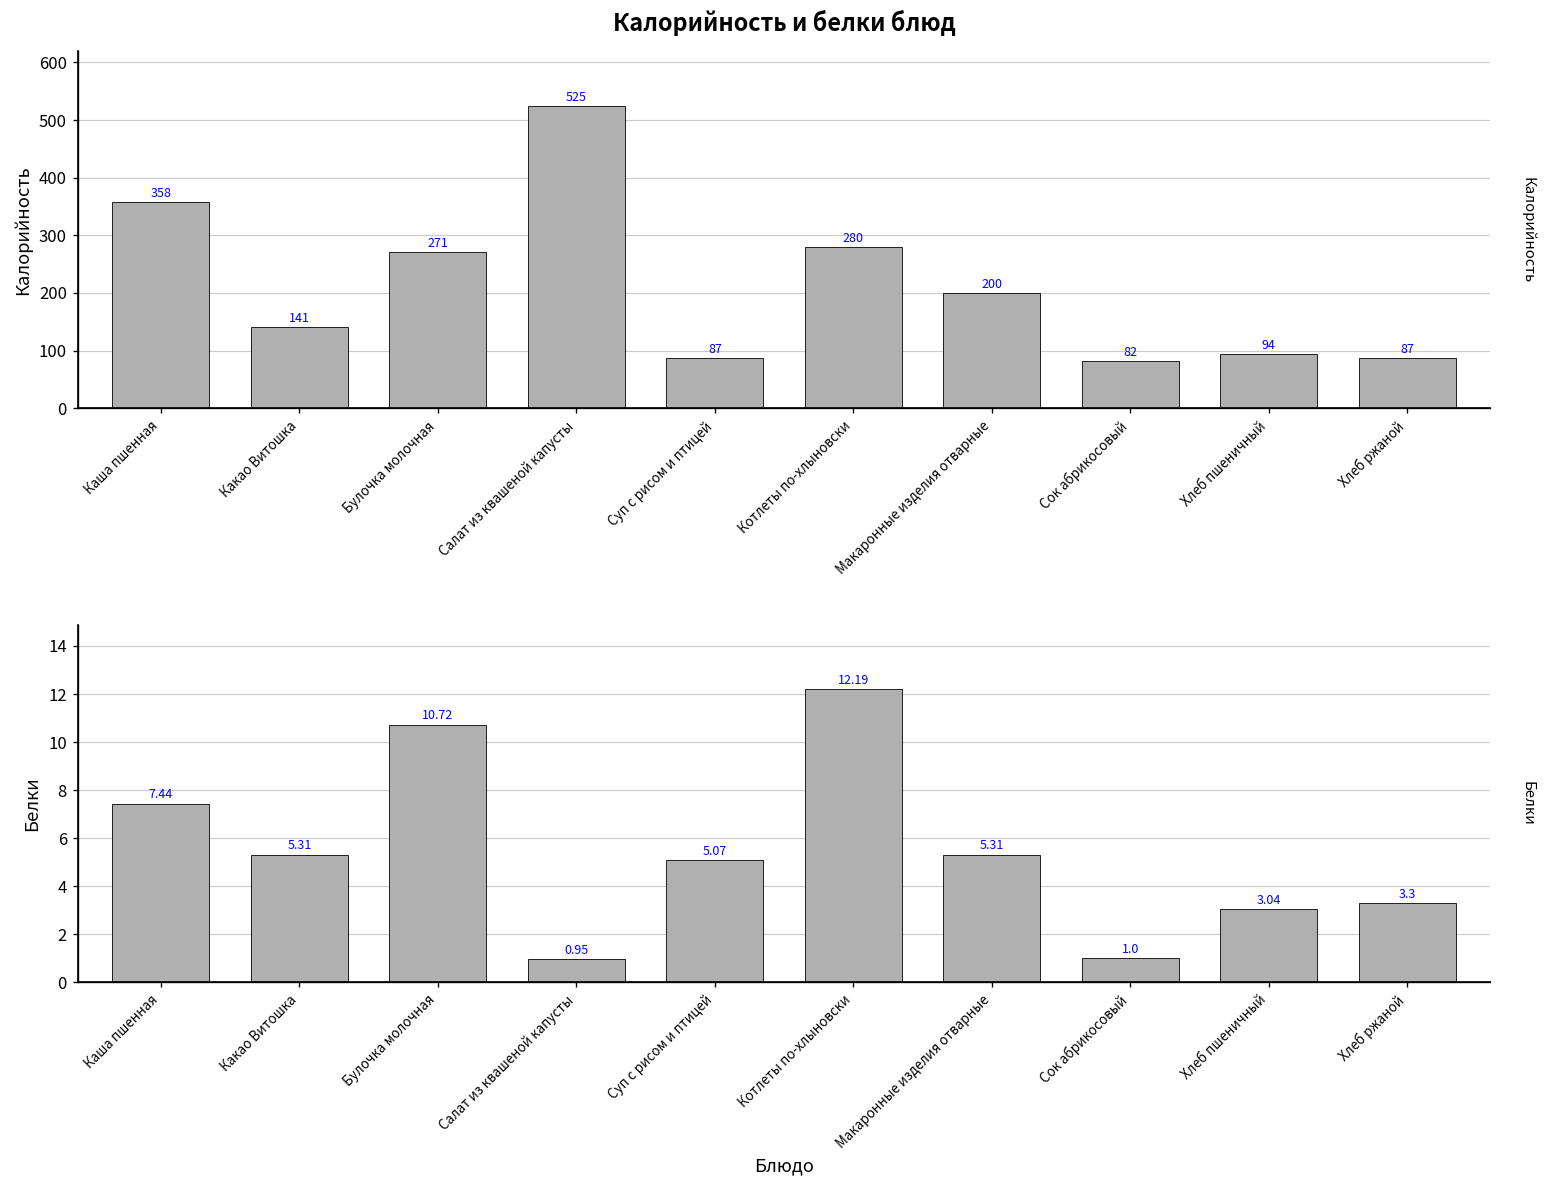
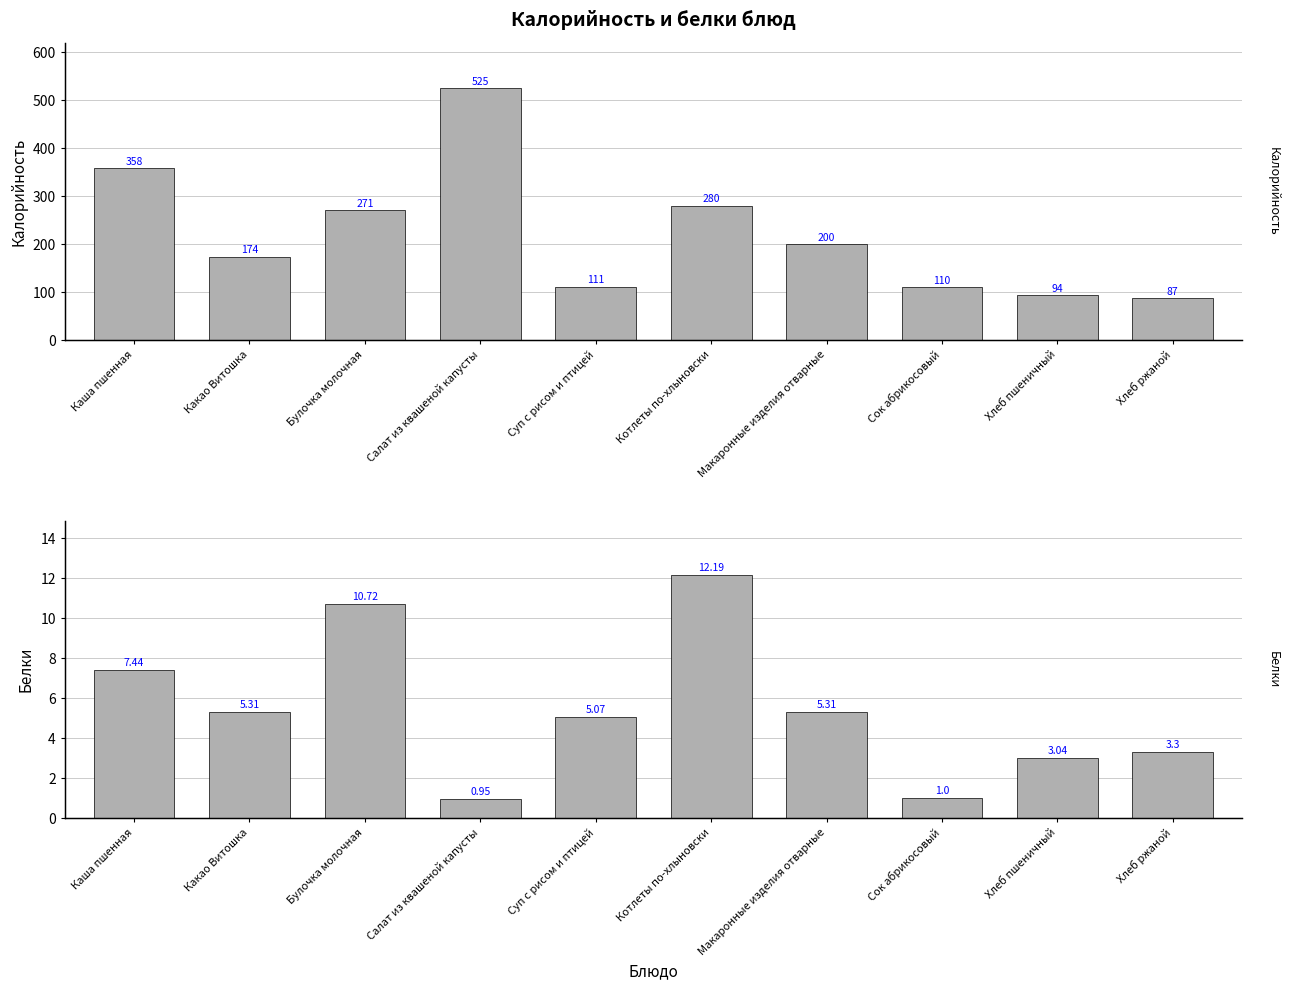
Калорийность и белки блюд, Какао Витошка: 141 -> 174
Калорийность и белки блюд, Суп с рисом и птицей: 87 -> 111
Калорийность и белки блюд, Сок абрикосовый: 82 -> 110
